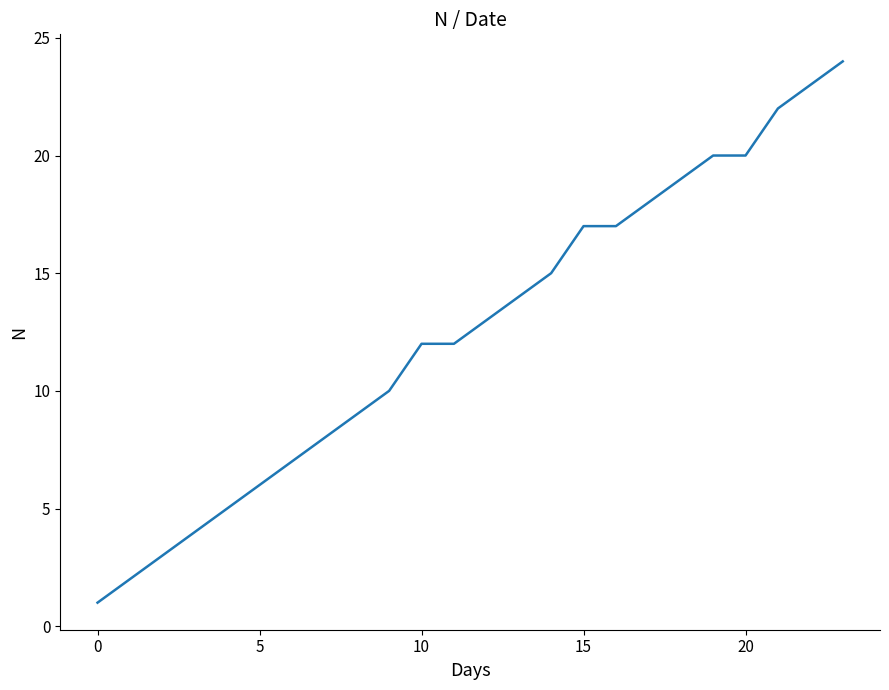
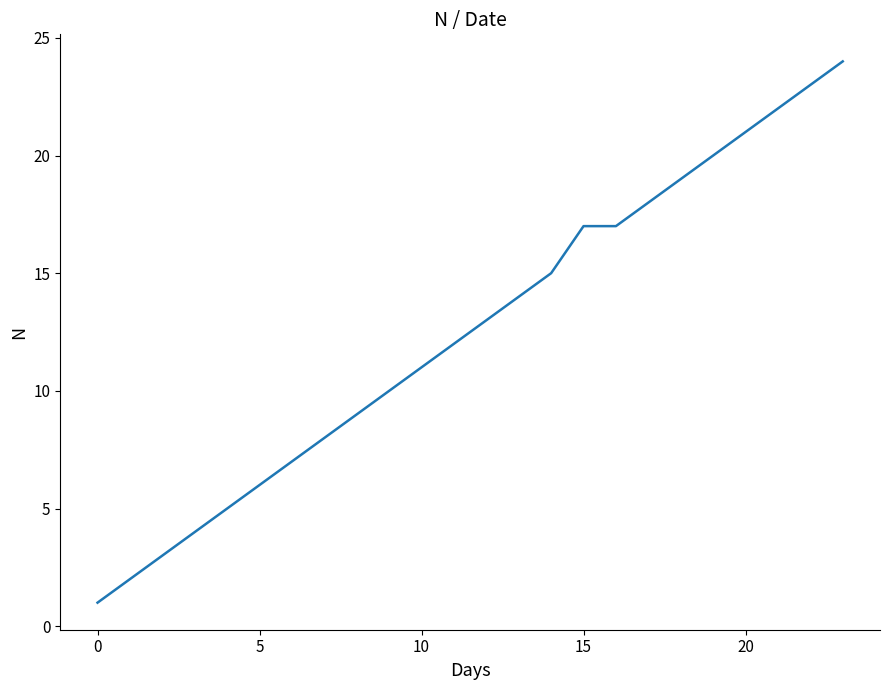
10: 12 -> 11
20: 20 -> 21
